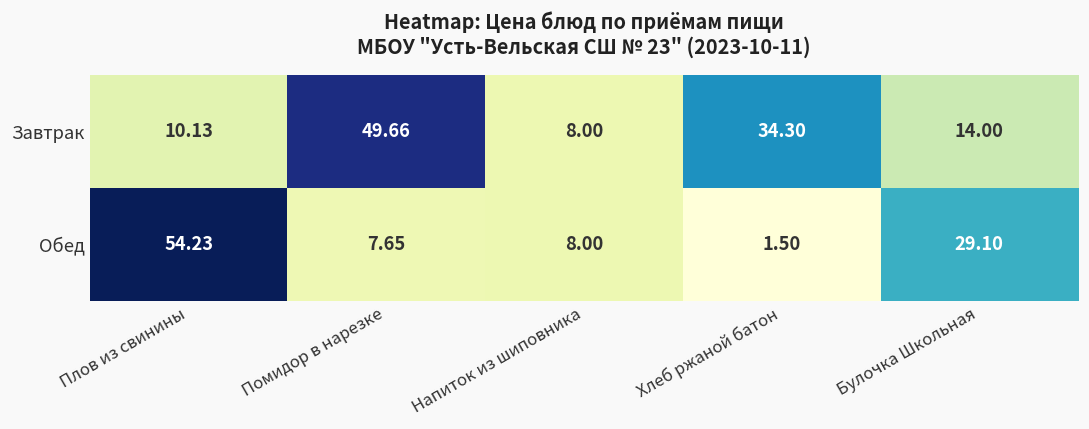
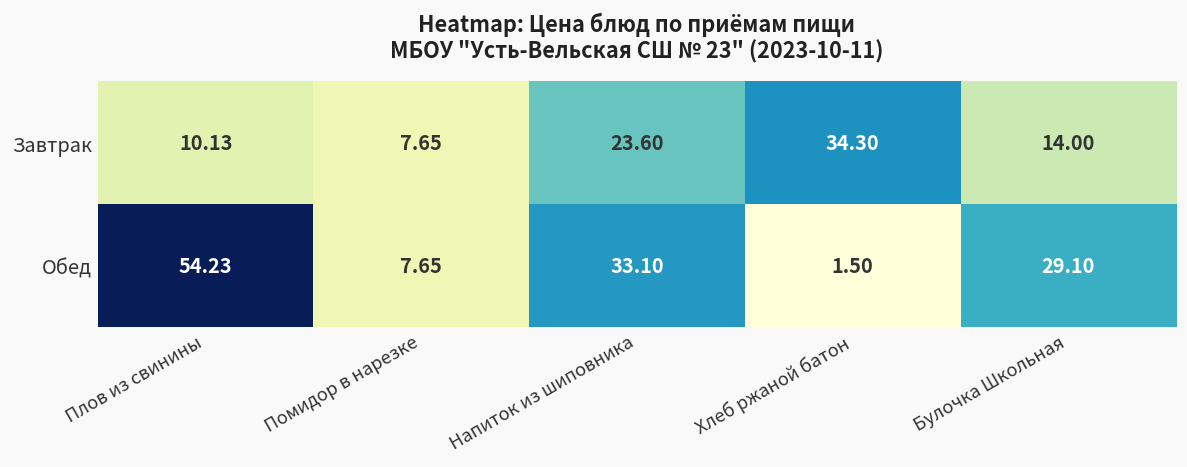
Завтрак, Помидор в нарезке: 49.66 -> 7.65
Завтрак, Напиток из шиповника: 8.00 -> 23.60
Обед, Напиток из шиповника: 8.00 -> 33.10
